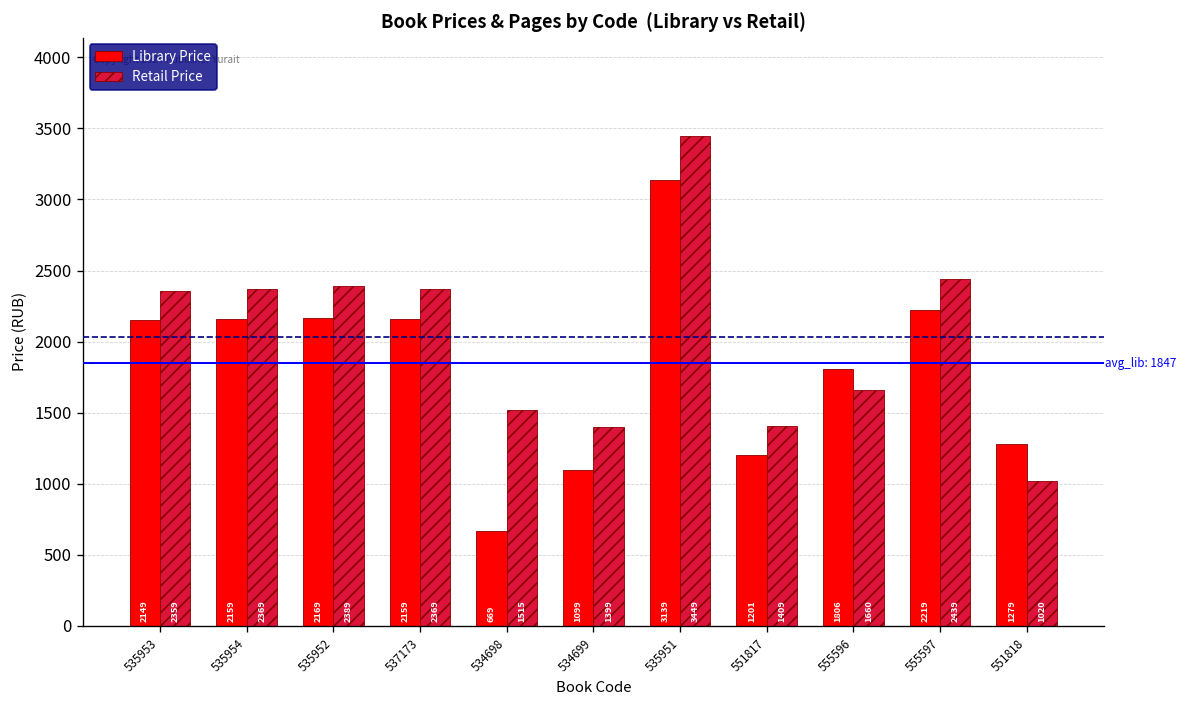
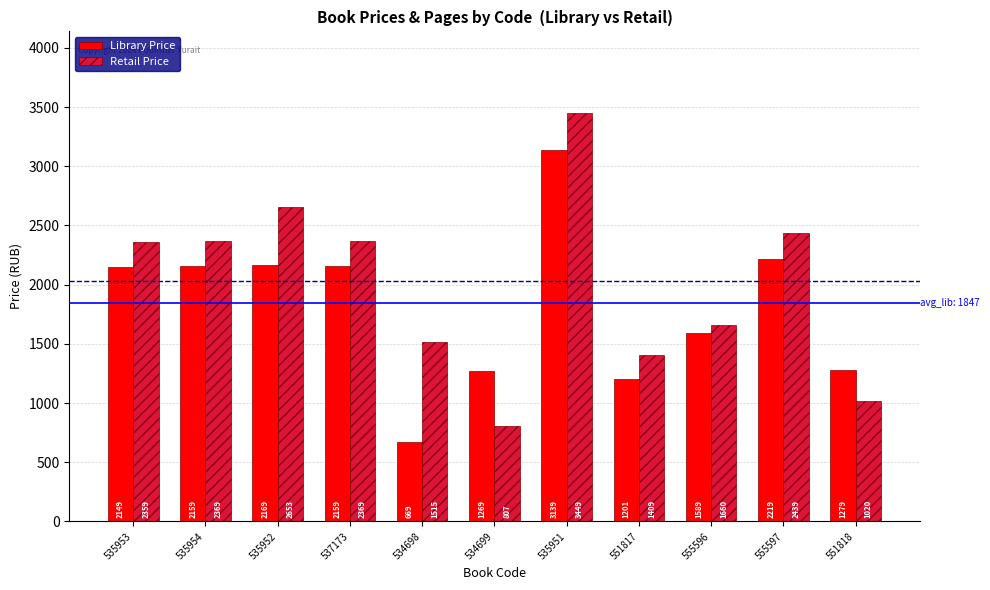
Retail Price, 535952: 2389 -> 2653
Library Price, 534699: 1099 -> 1269
Retail Price, 534699: 1399 -> 807
Library Price, 555596: 1806 -> 1589
